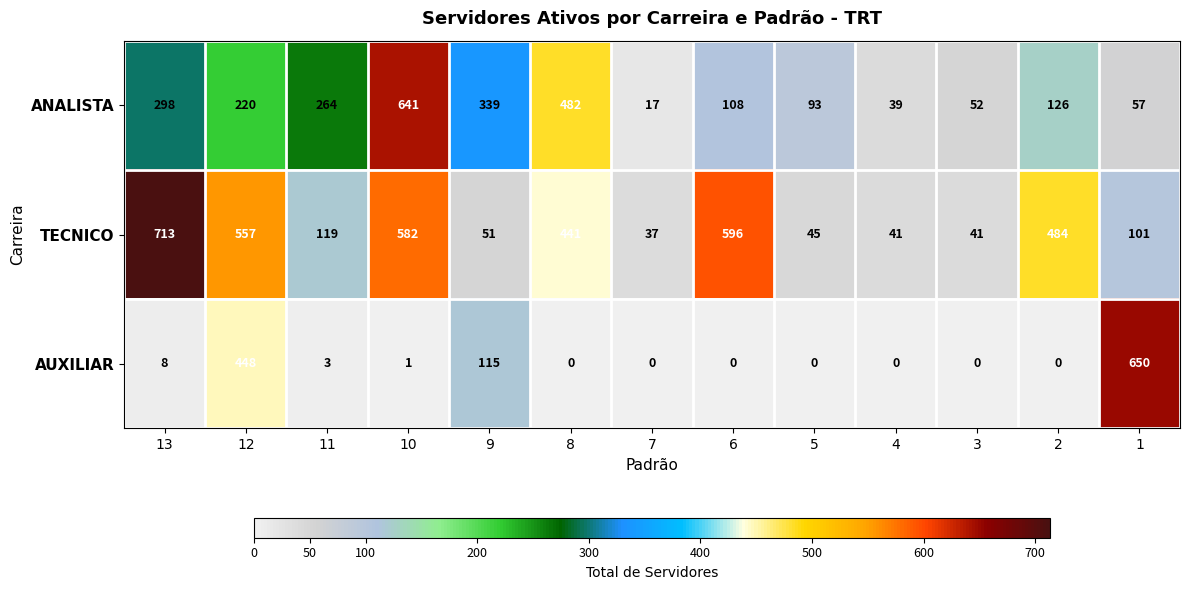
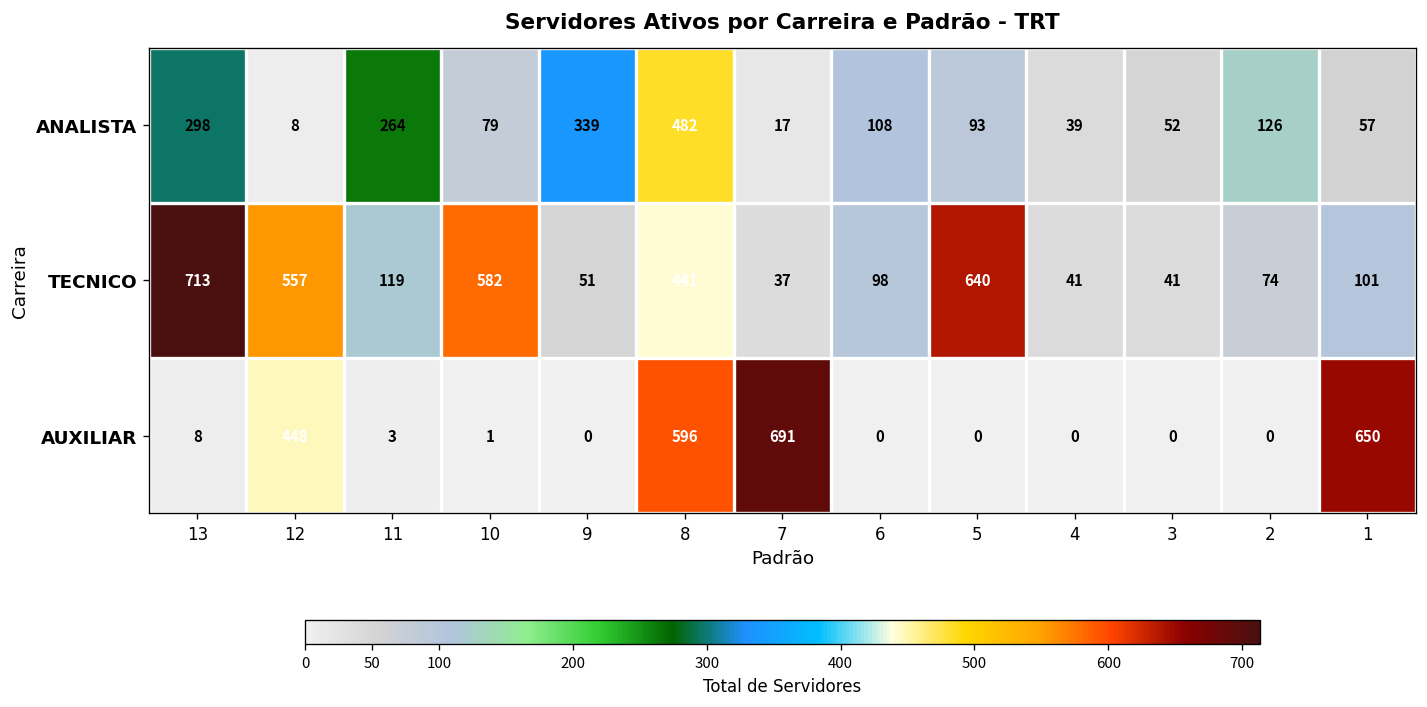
ANALISTA, 12: 220 -> 8
ANALISTA, 10: 641 -> 79
TECNICO, 6: 596 -> 98
TECNICO, 5: 45 -> 640
TECNICO, 2: 484 -> 74
AUXILIAR, 9: 115 -> 0
AUXILIAR, 8: 0 -> 596
AUXILIAR, 7: 0 -> 691
